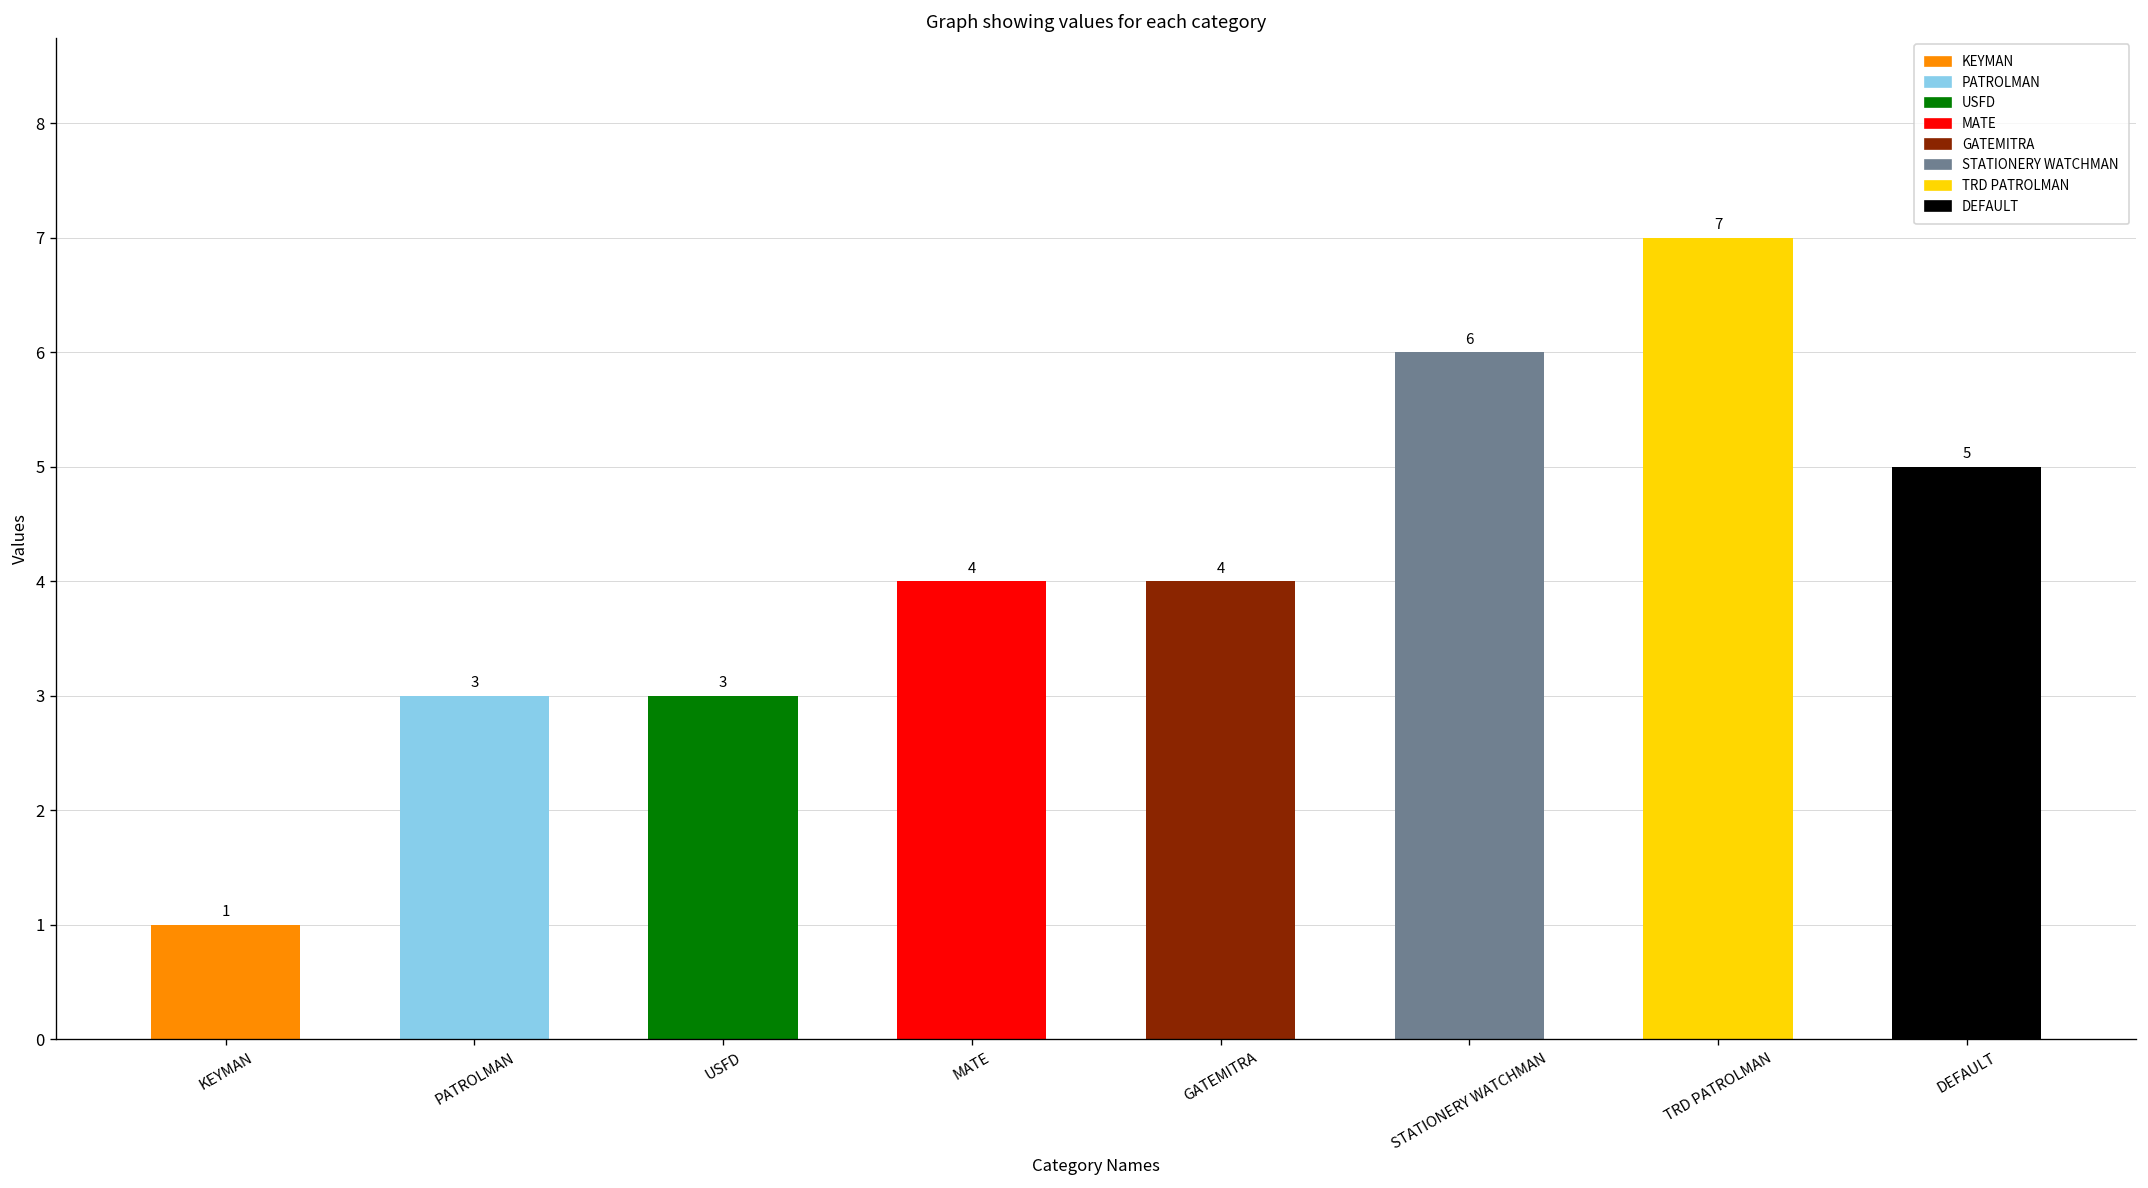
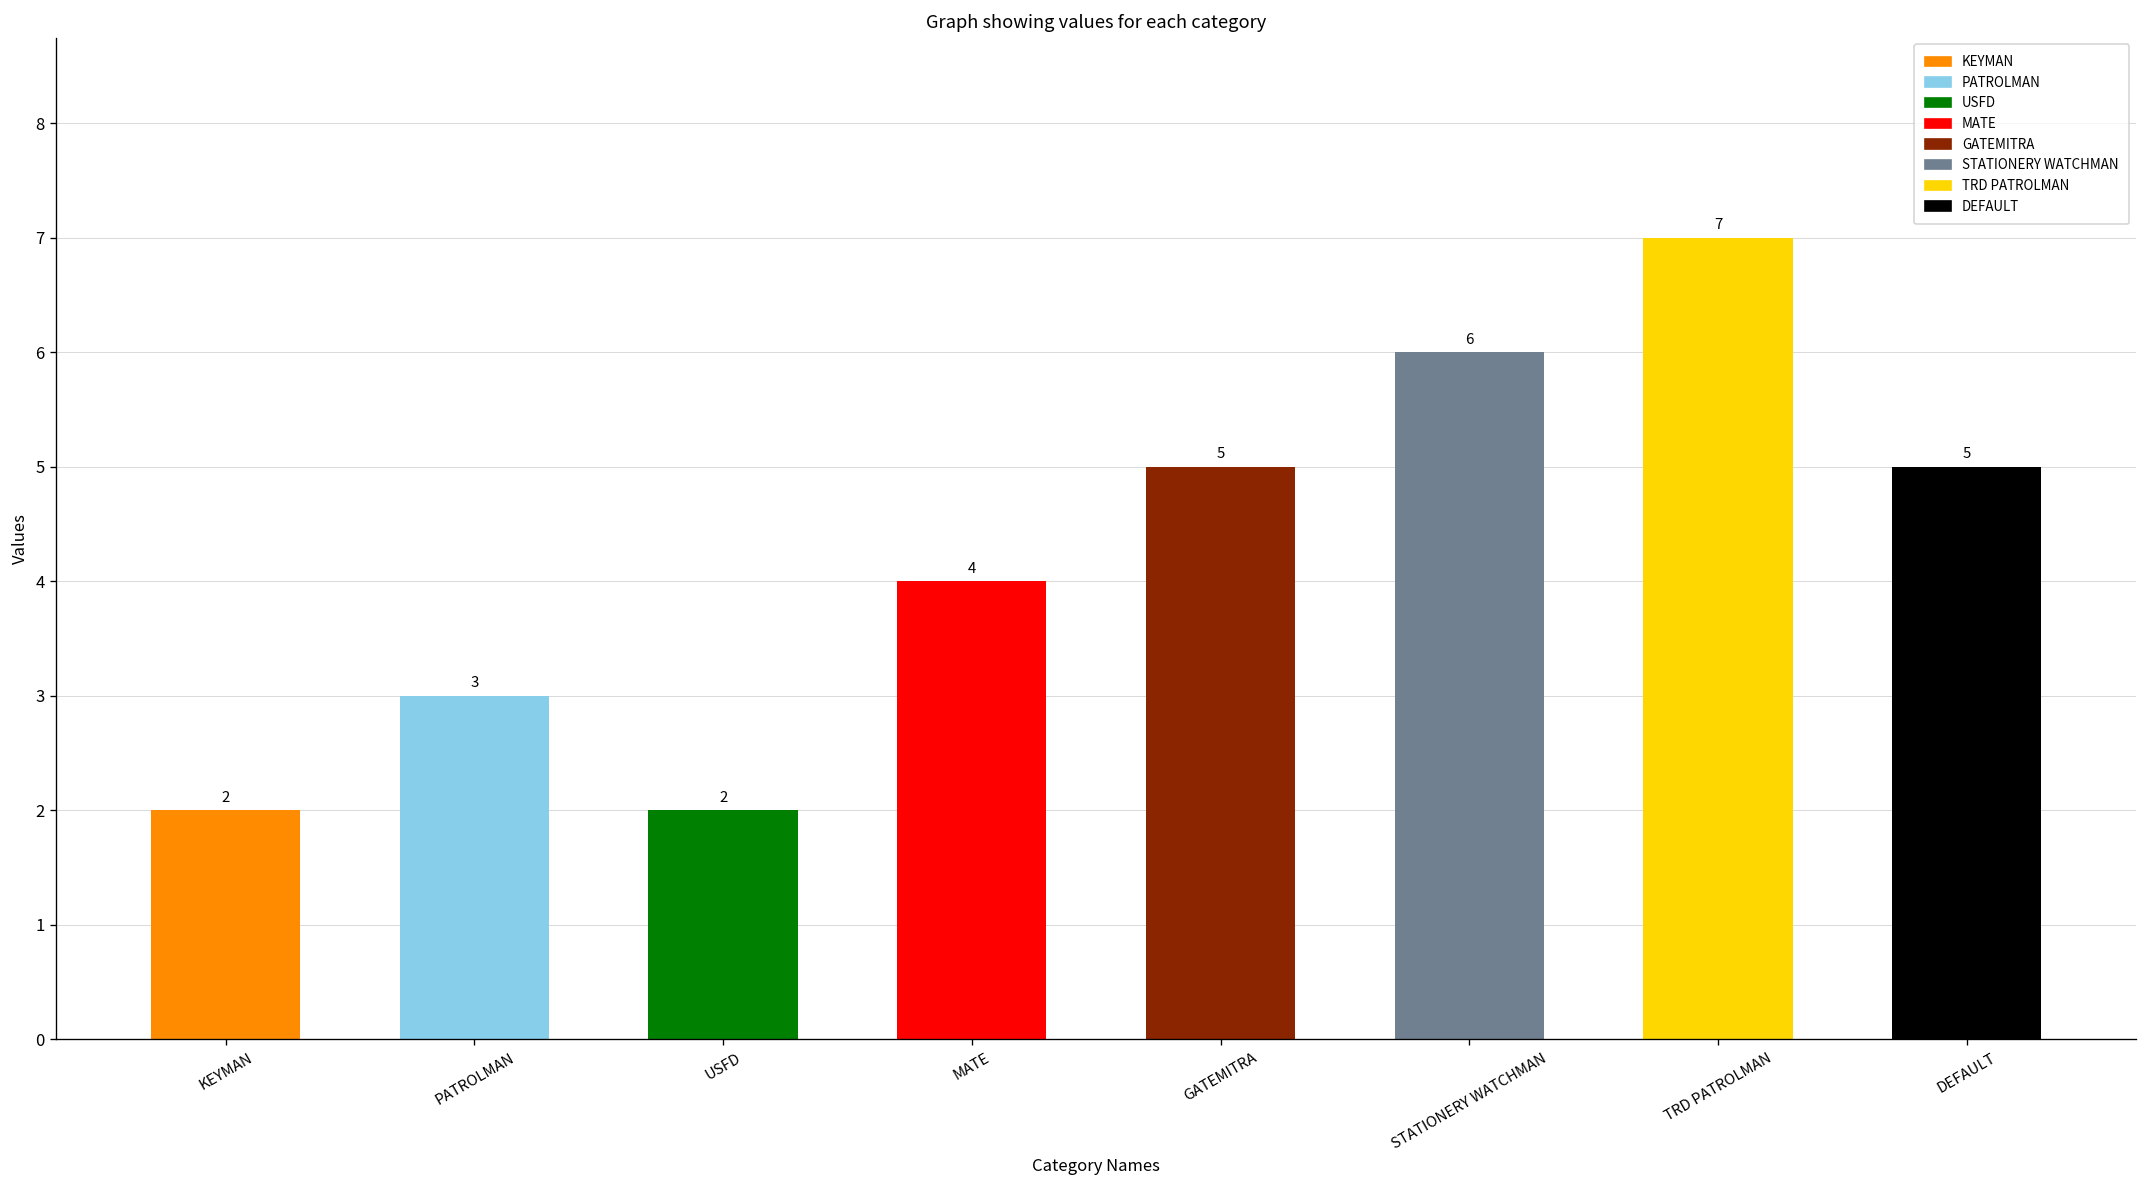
KEYMAN: 1 -> 2
USFD: 3 -> 2
GATEMITRA: 4 -> 5
